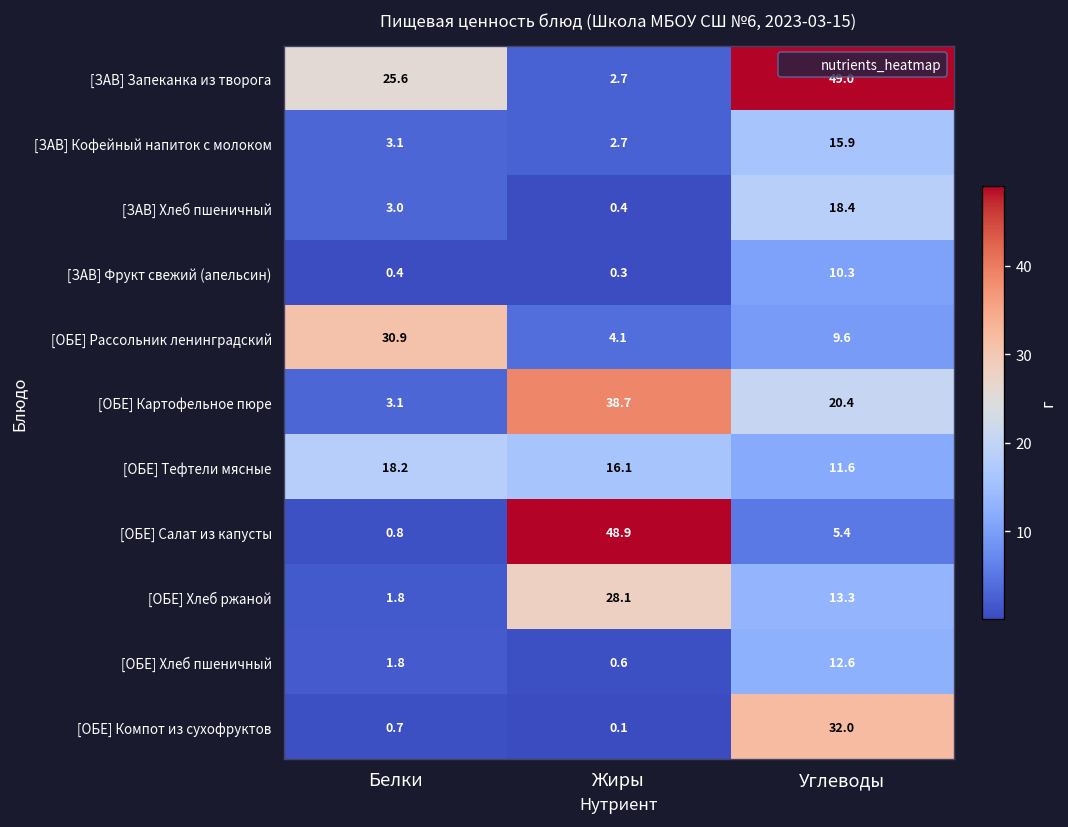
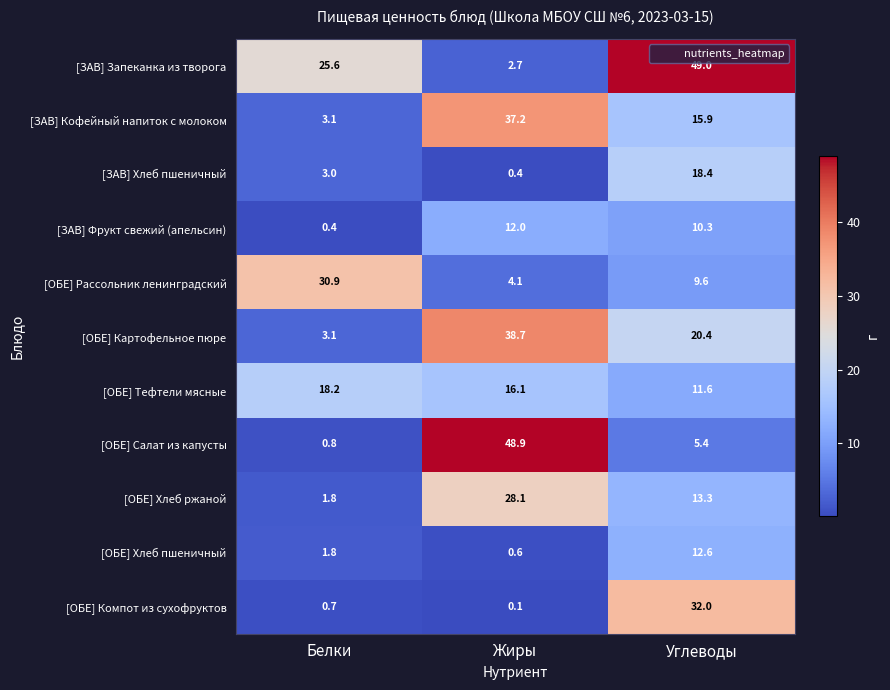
[ЗАВ] Кофейный напиток с молоком, Жиры: 2.7 -> 37.2
[ЗАВ] Фрукт свежий (апельсин), Жиры: 0.3 -> 12.0
